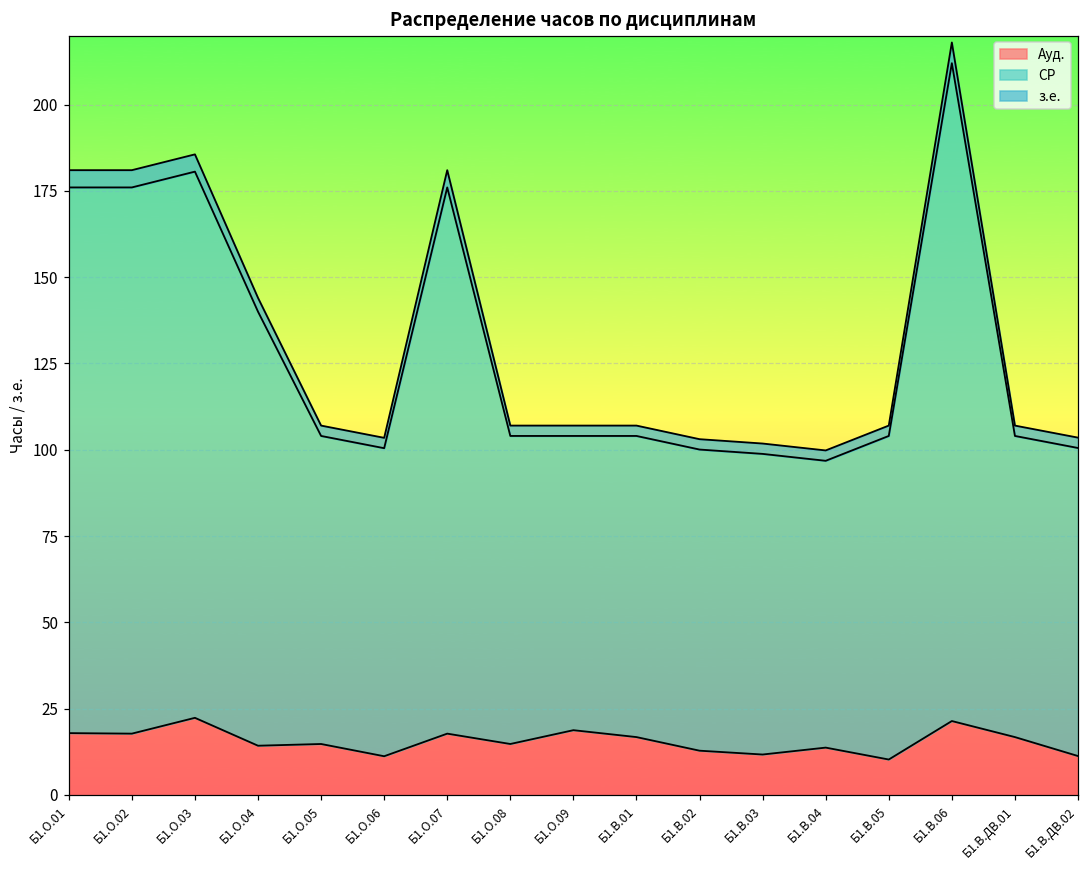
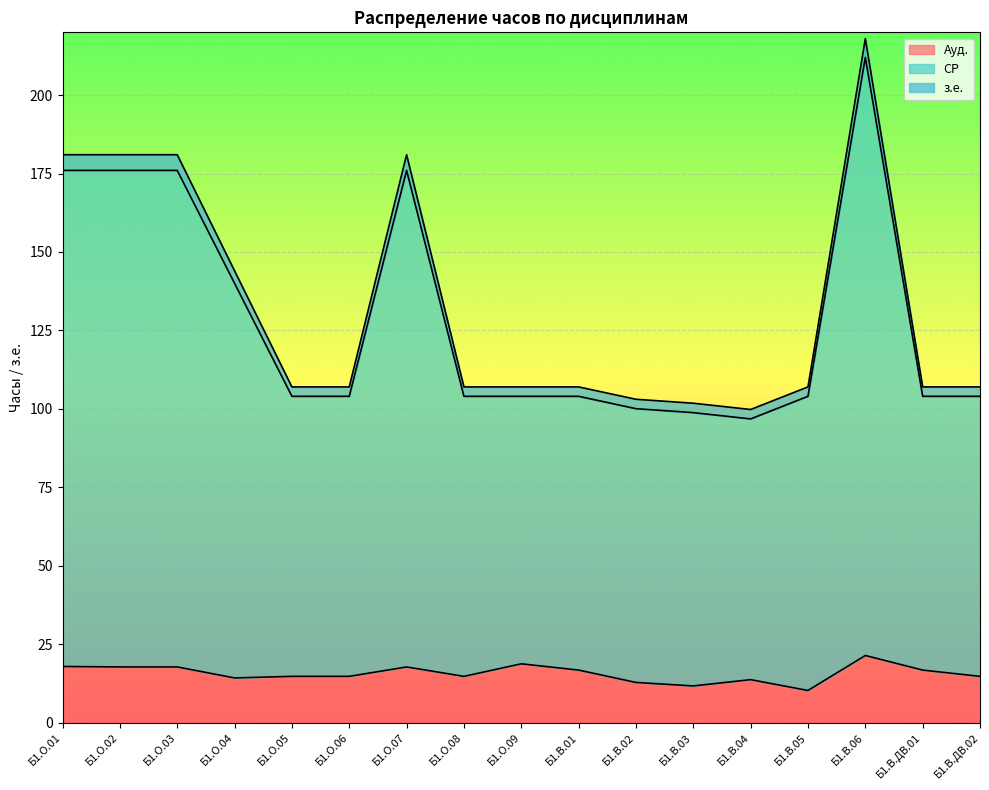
Ауд., Б1.О.03: 22 -> 18
Ауд., Б1.О.06: 11 -> 15
Ауд., Б1.В.ДВ.02: 11 -> 15
